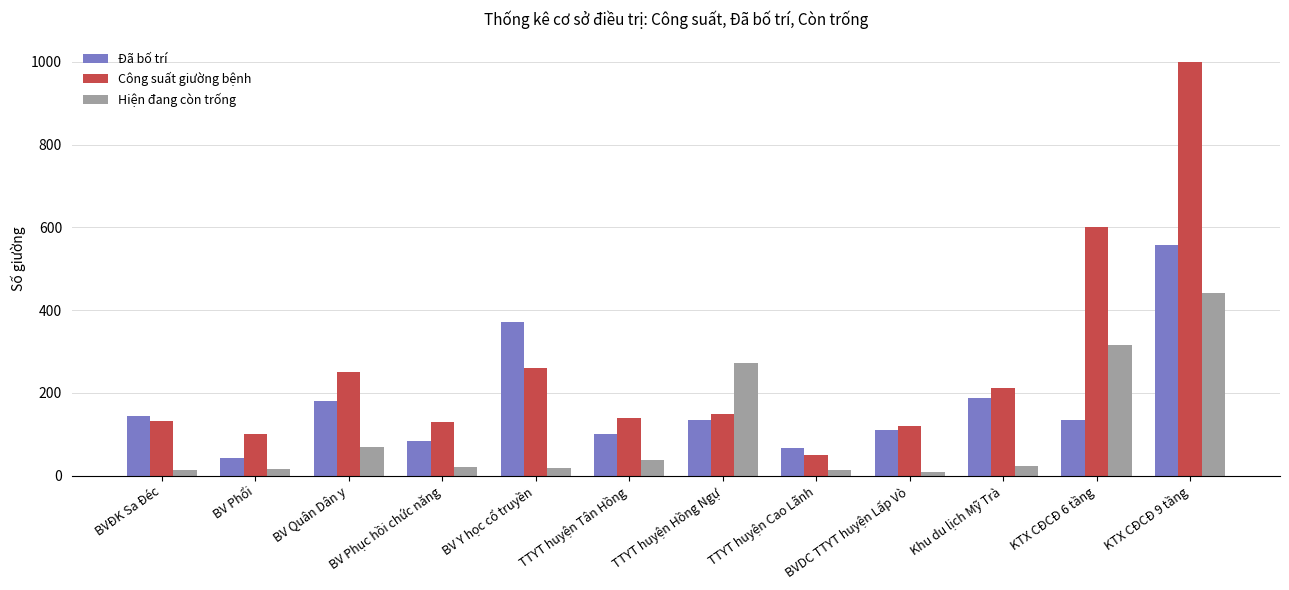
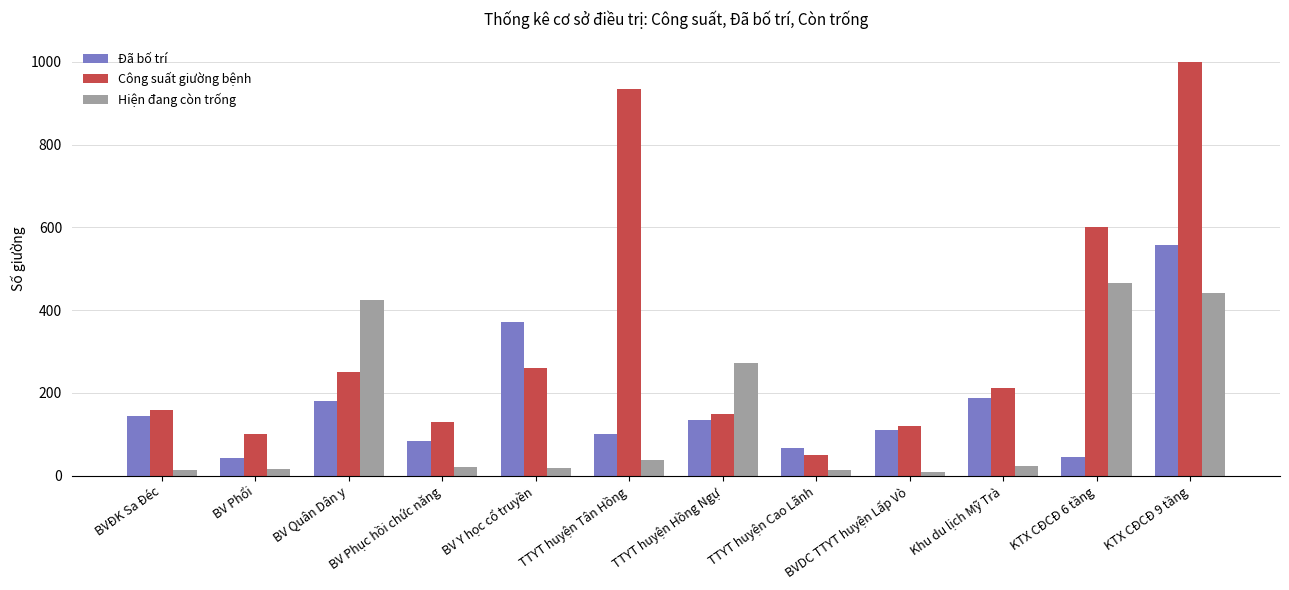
Công suất giường bệnh, BVĐK Sa Đéc: 130 -> 160
Hiện đang còn trống, BV Quân Dân y: 70 -> 420
Công suất giường bệnh, TTYT huyện Tân Hồng: 140 -> 930
Đã bố trí, KTX CĐCĐ 6 tầng: 130 -> 50
Hiện đang còn trống, KTX CĐCĐ 6 tầng: 320 -> 470
